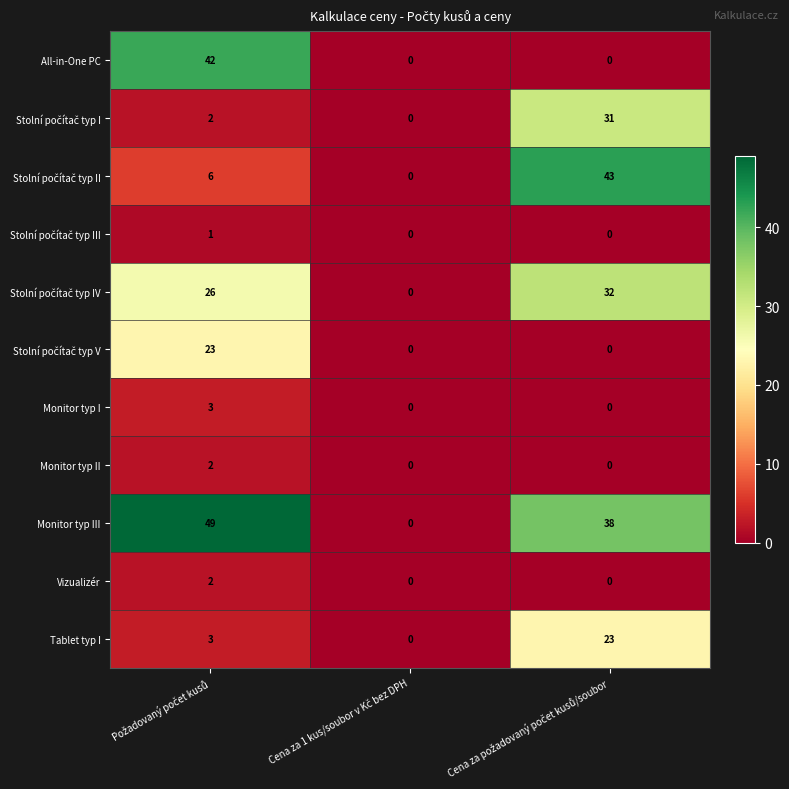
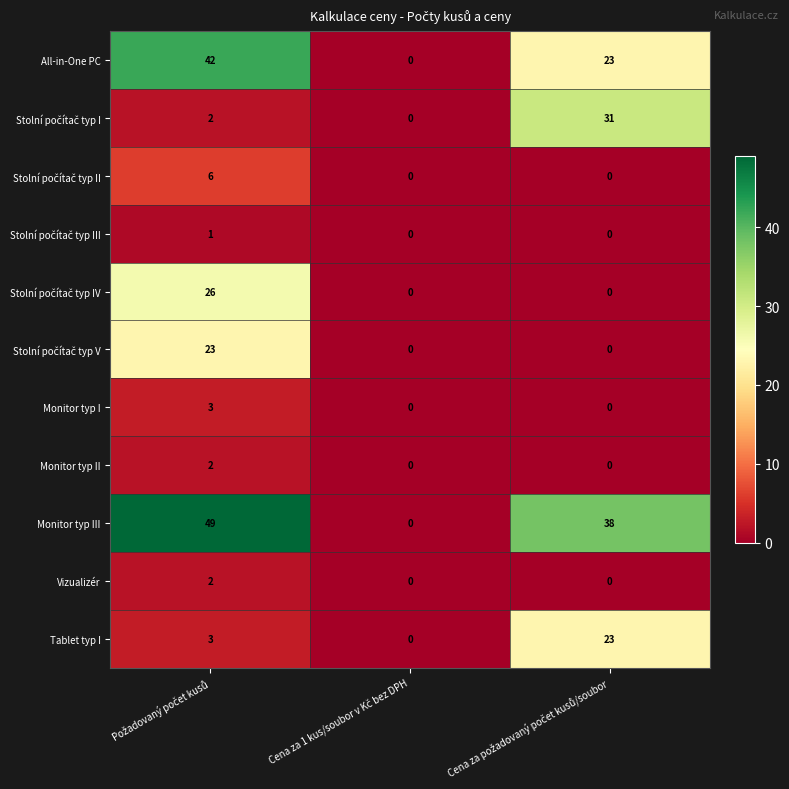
All-in-One PC, Cena za požadovaný počet kusů/soubor: 0 -> 23
Stolní počítač typ II, Cena za požadovaný počet kusů/soubor: 43 -> 0
Stolní počítač typ IV, Cena za požadovaný počet kusů/soubor: 32 -> 0
